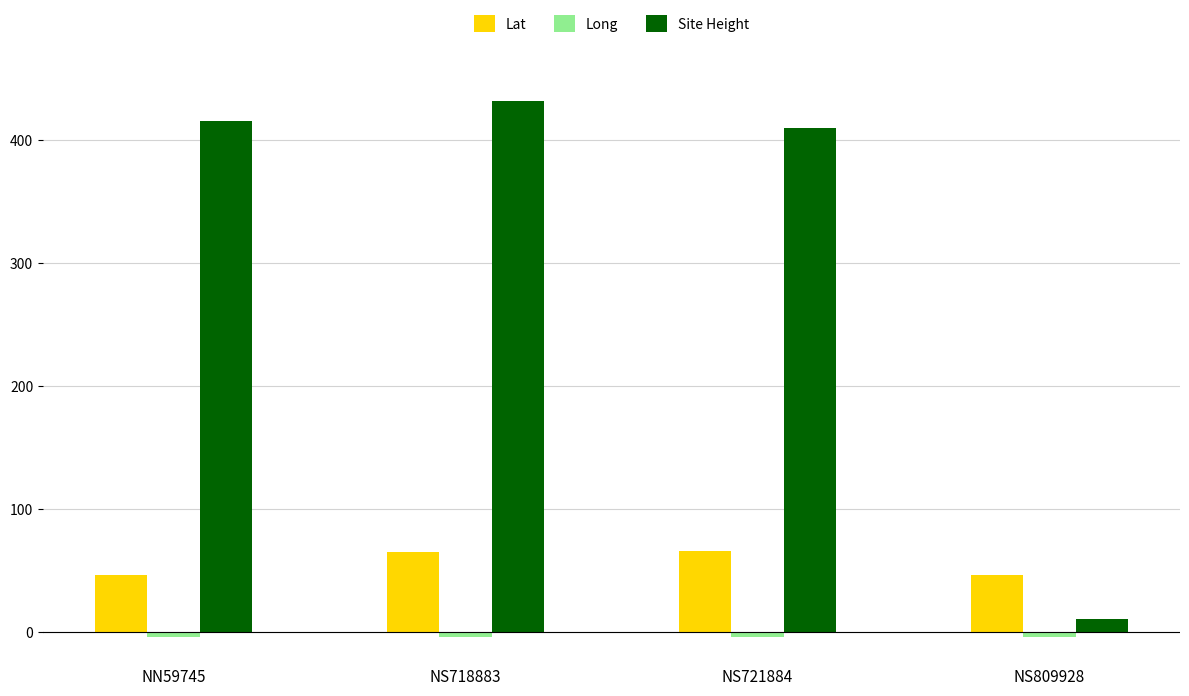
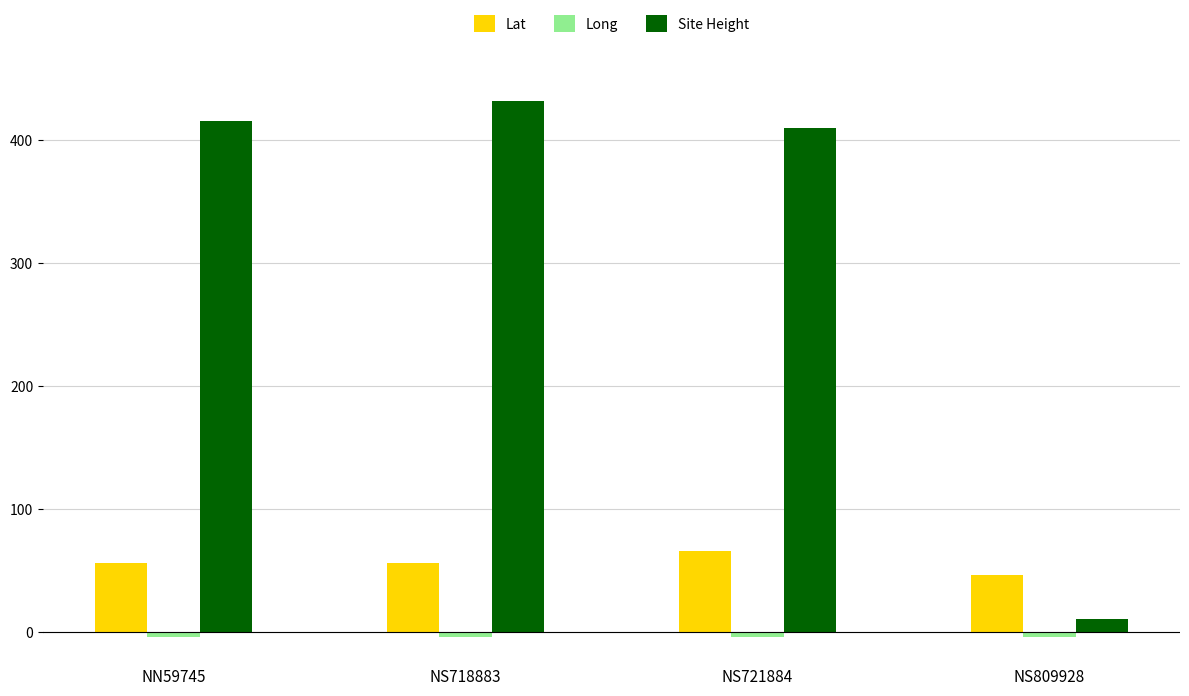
Lat, NN59745: 46 -> 56
Lat, NS718883: 65 -> 56
